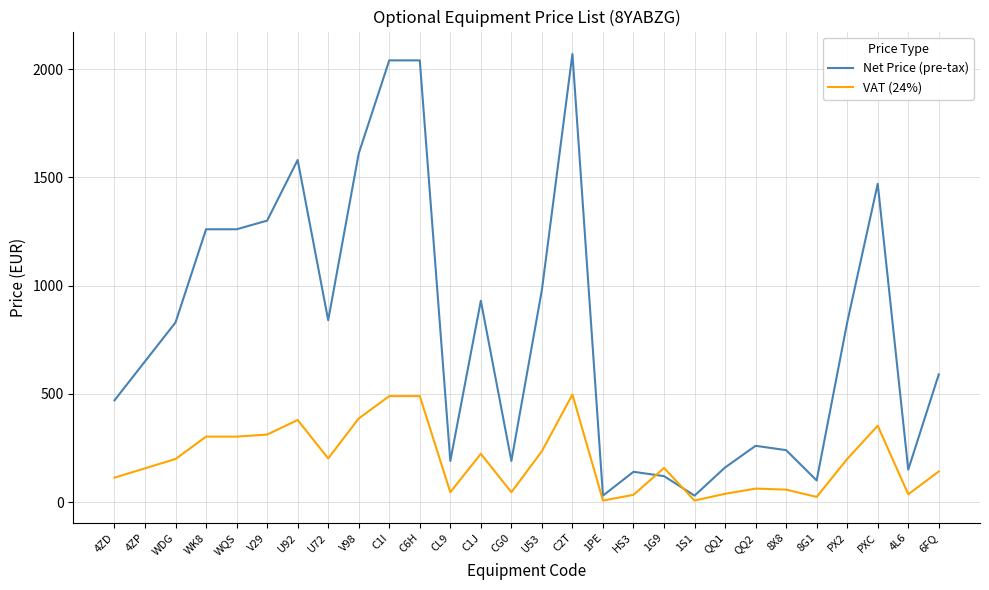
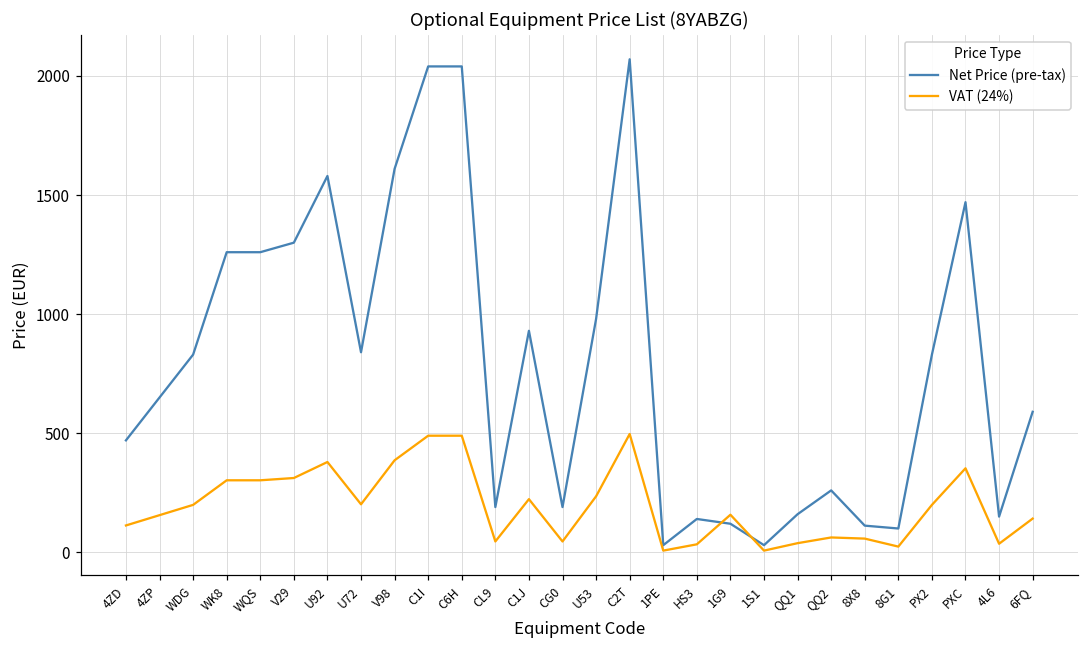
Net Price (pre-tax), 8X8: 240 -> 110
